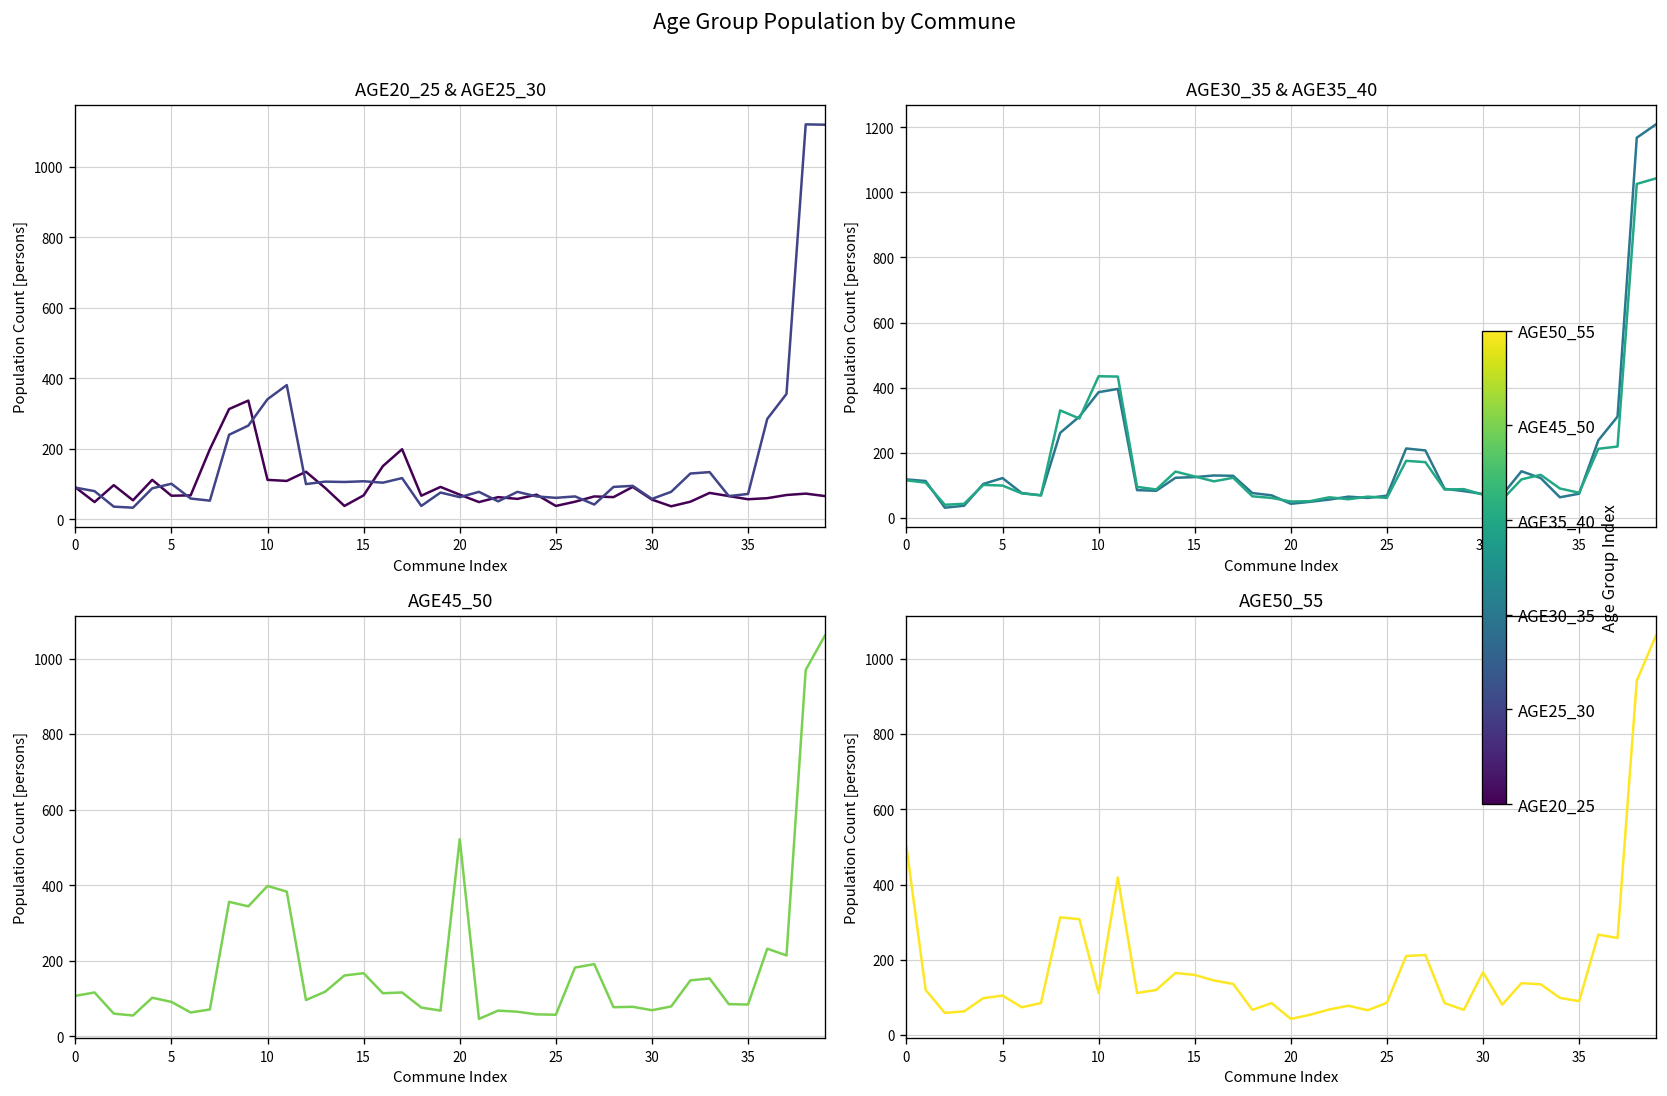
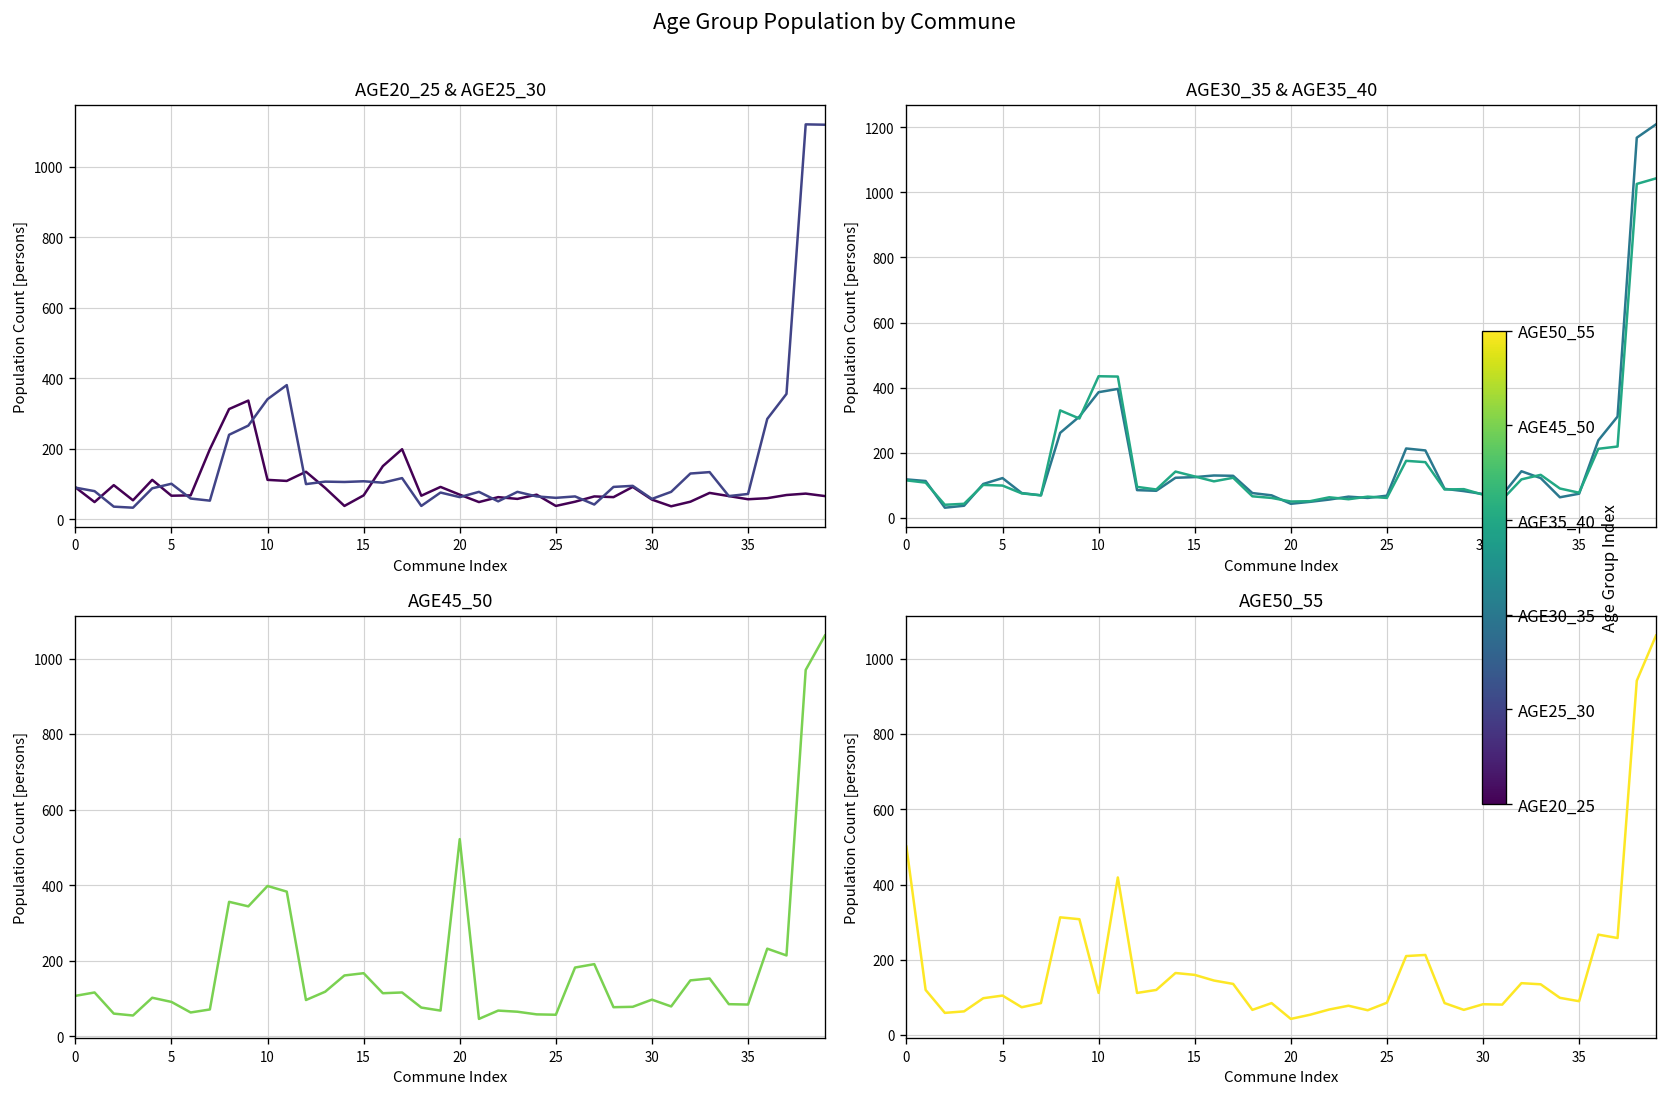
AGE45_50, 30: 70 -> 100
AGE50_55, 30: 170 -> 80
